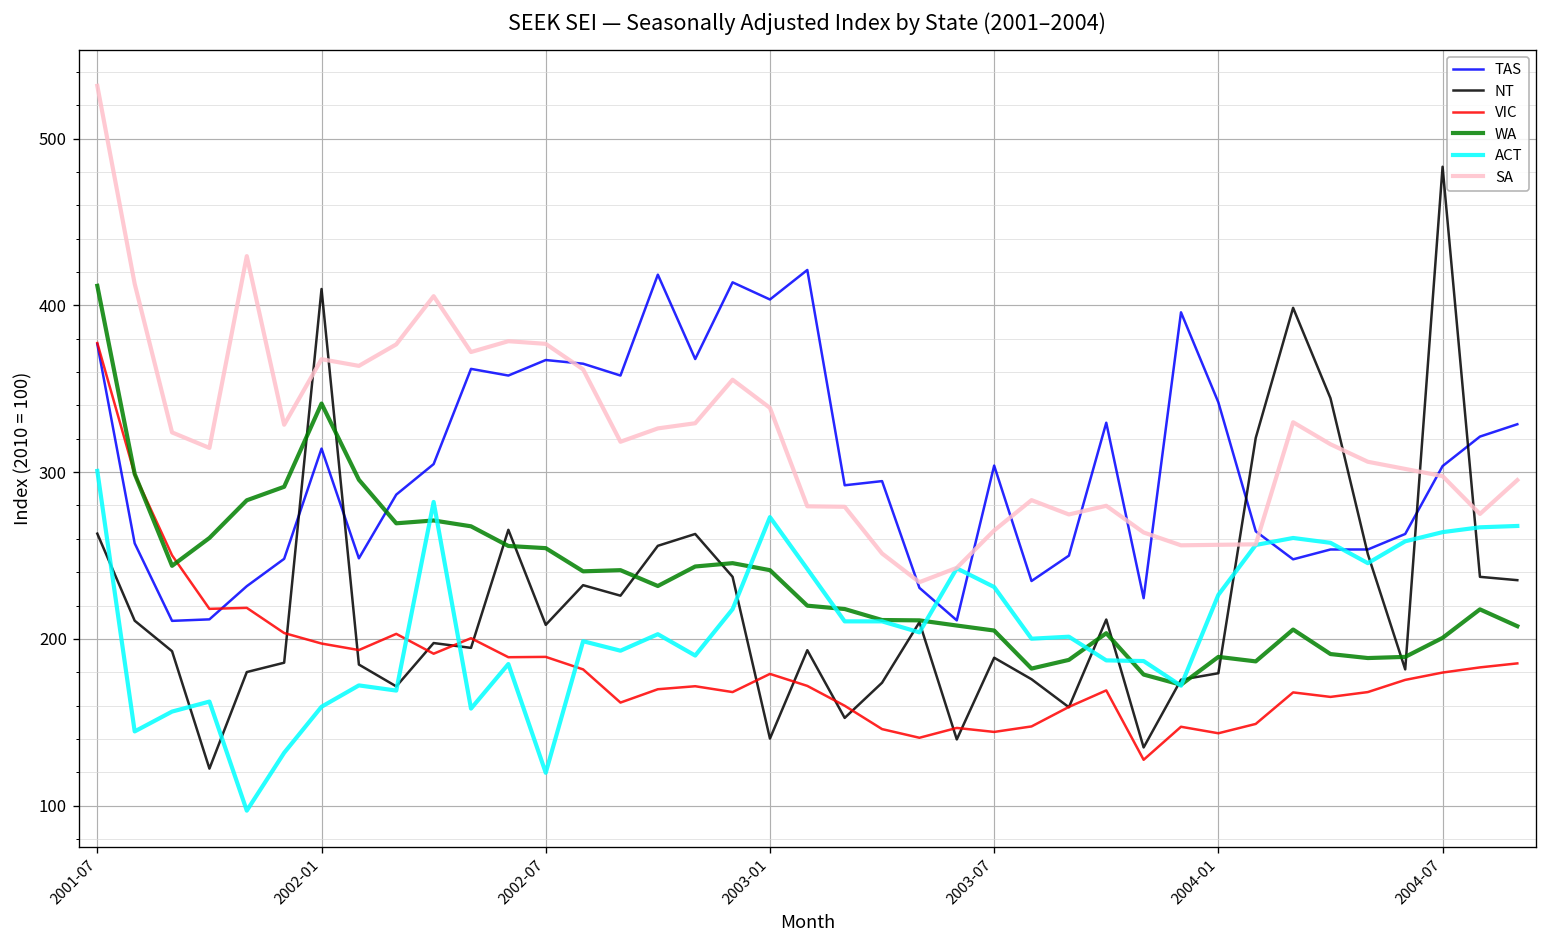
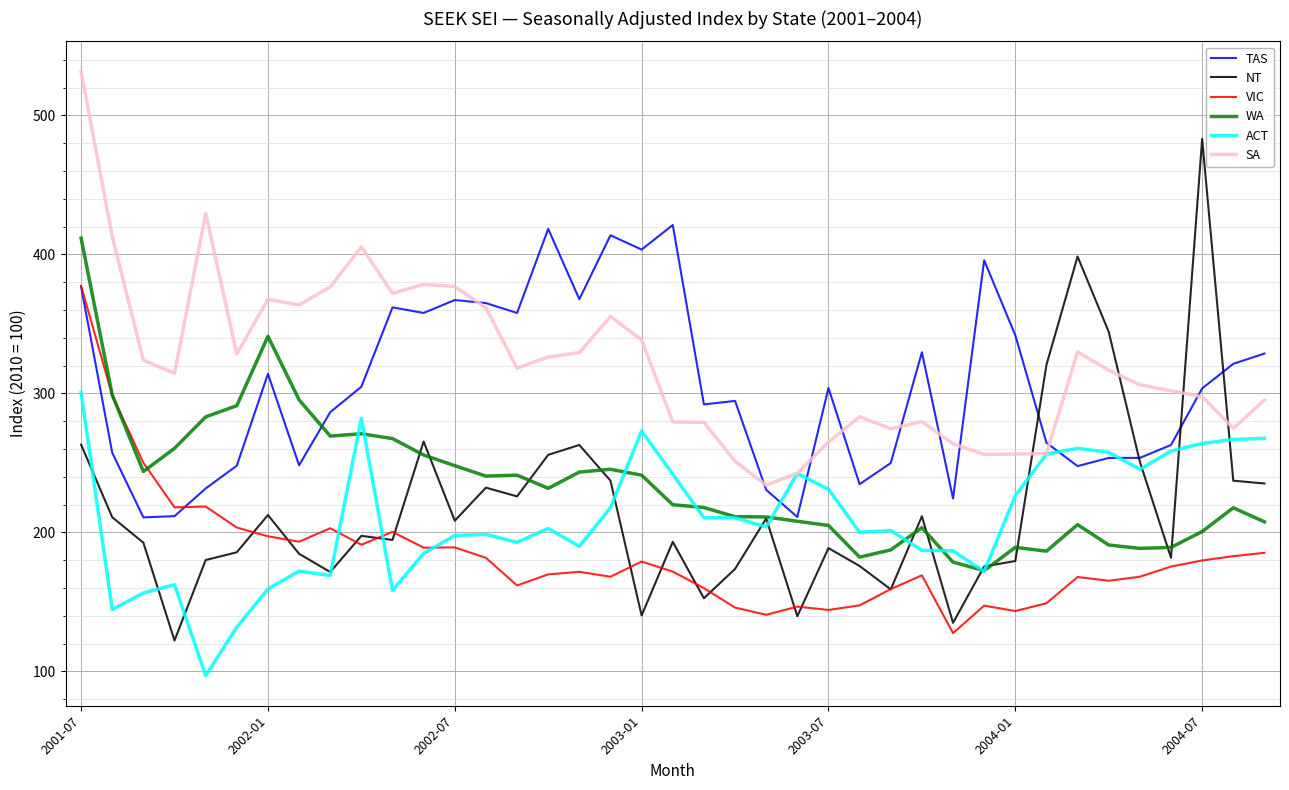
NT, 2002-01: 410 -> 213
WA, 2002-07: 254 -> 248
ACT, 2002-07: 120 -> 198
